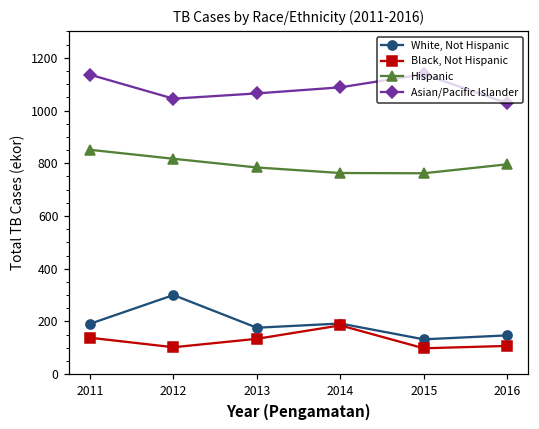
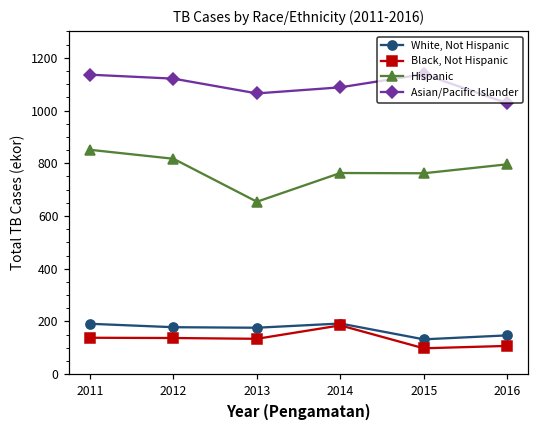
White, Not Hispanic, 2012: 300 -> 180
Black, Not Hispanic, 2012: 100 -> 140
Asian/Pacific Islander, 2012: 1050 -> 1120
Hispanic, 2013: 780 -> 650
